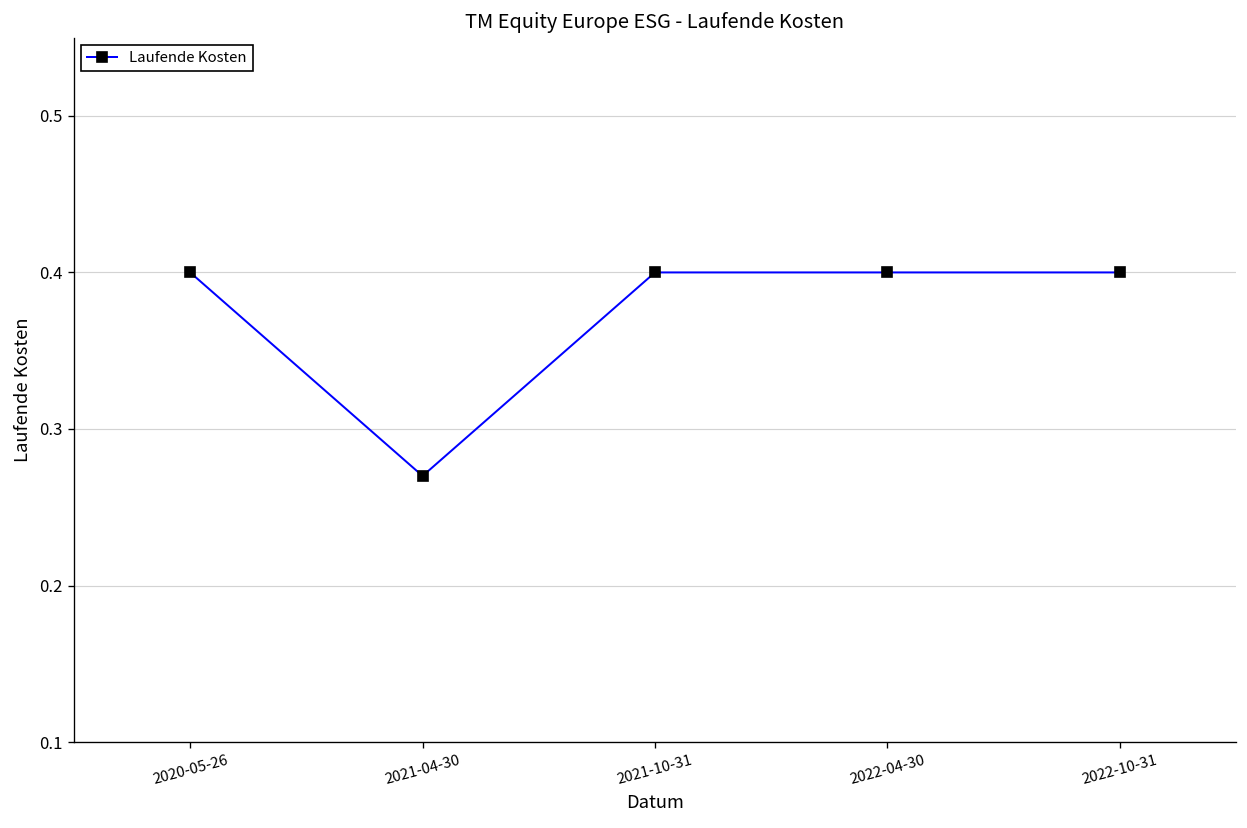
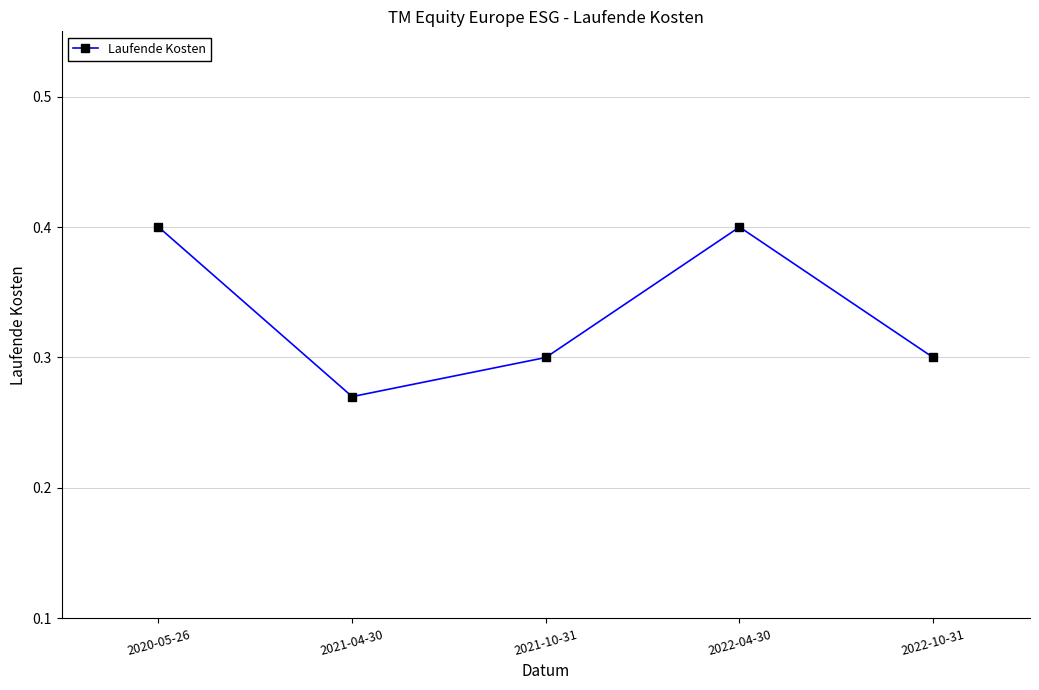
2021-10-31: 0.4 -> 0.3
2022-10-31: 0.4 -> 0.3
